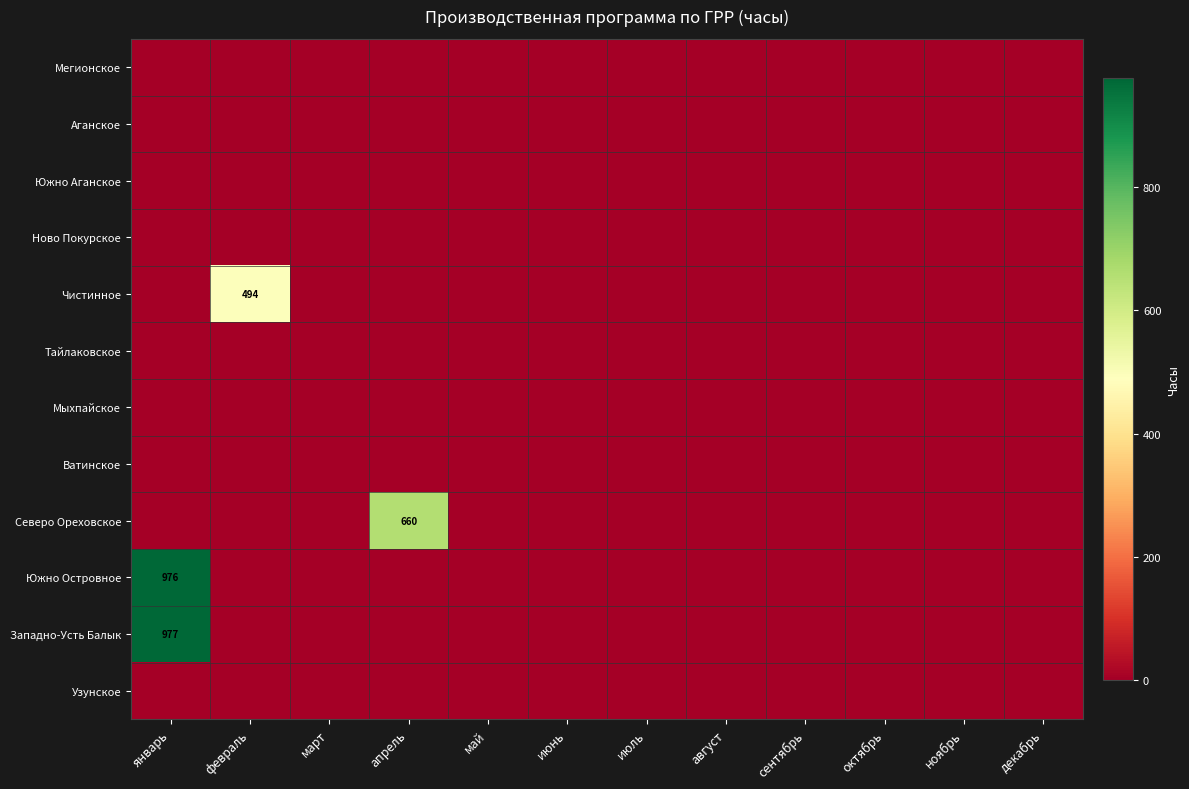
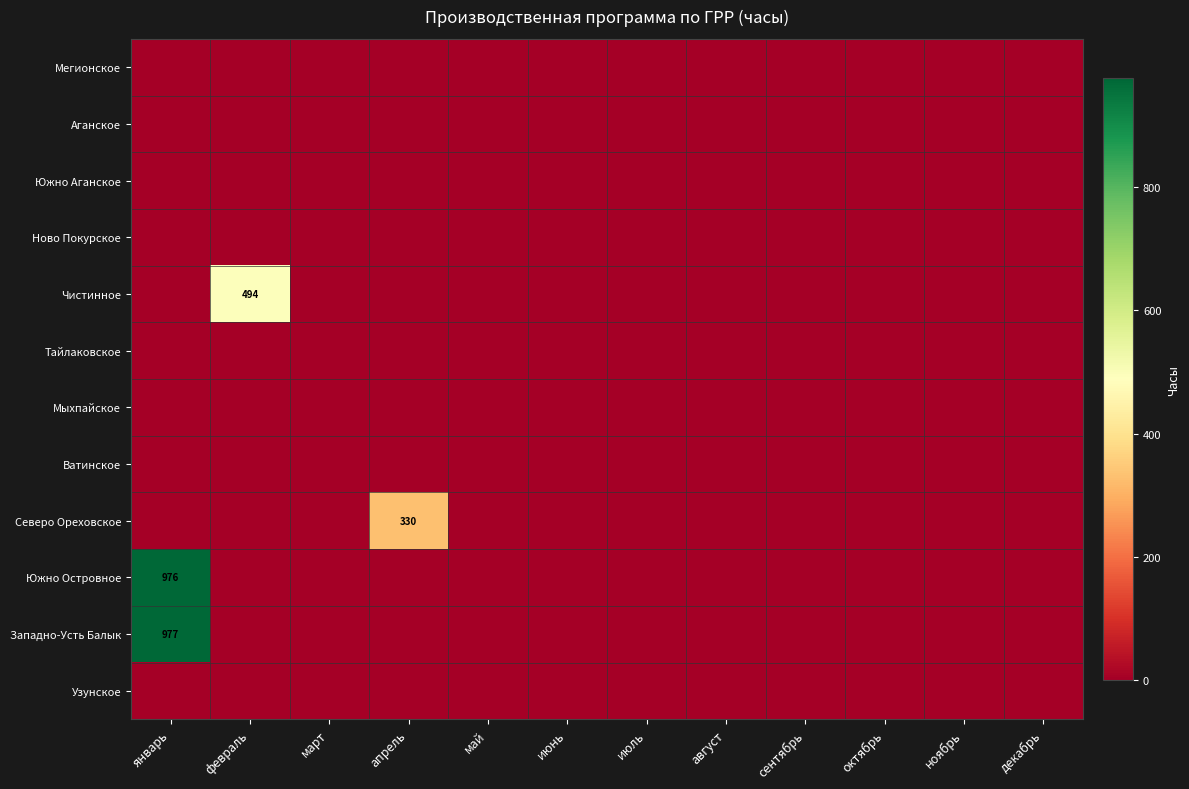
Северо Ореховское, апрель: 660 -> 330
